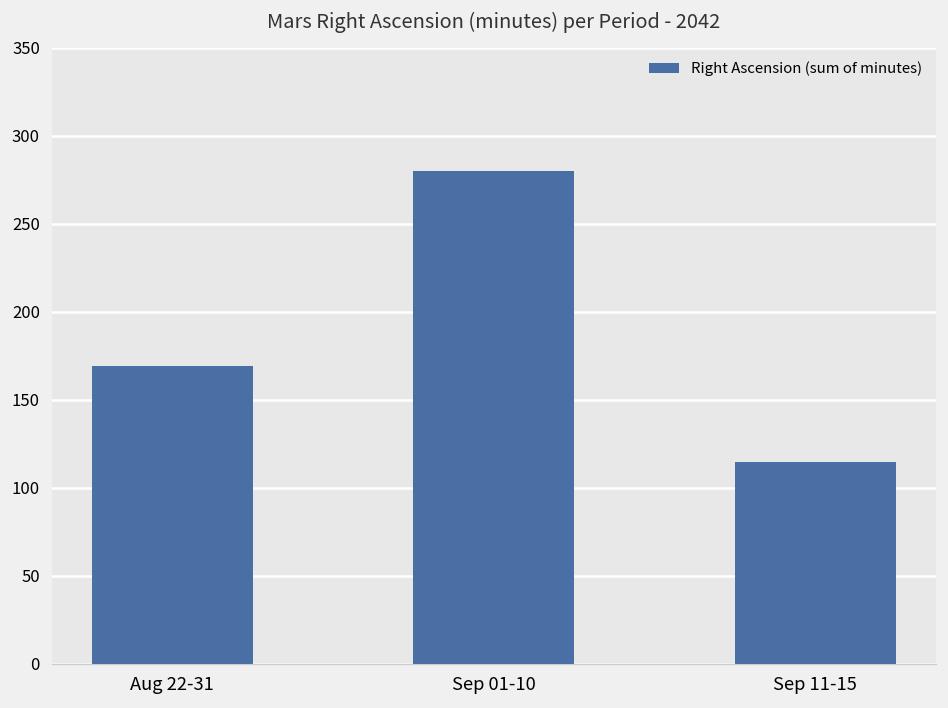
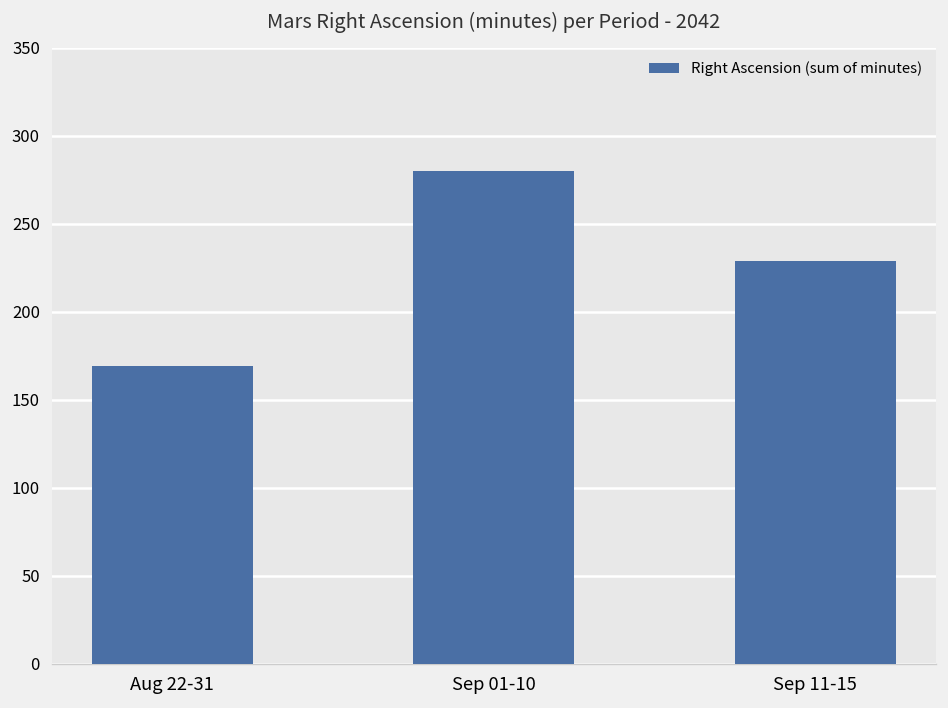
Sep 11-15: 115 -> 229
